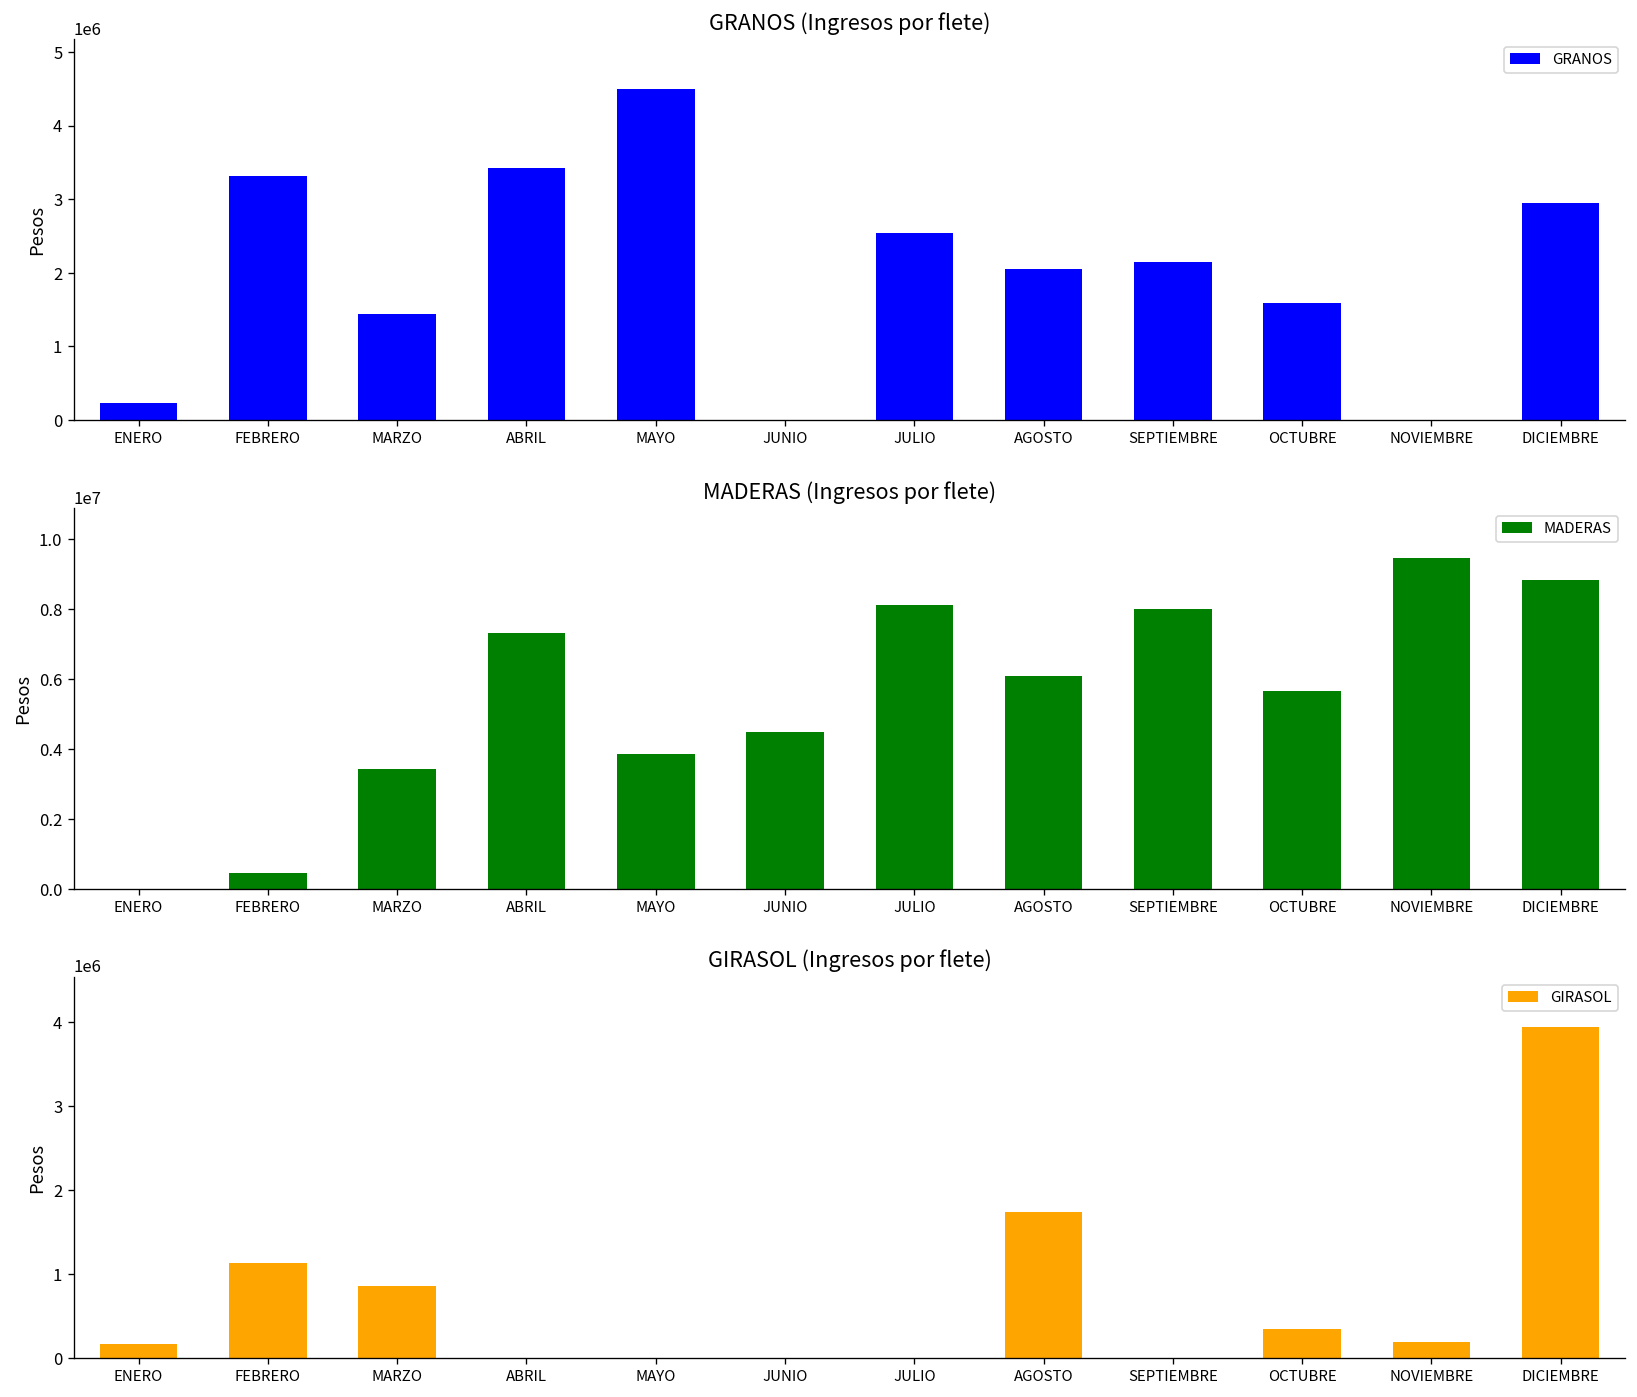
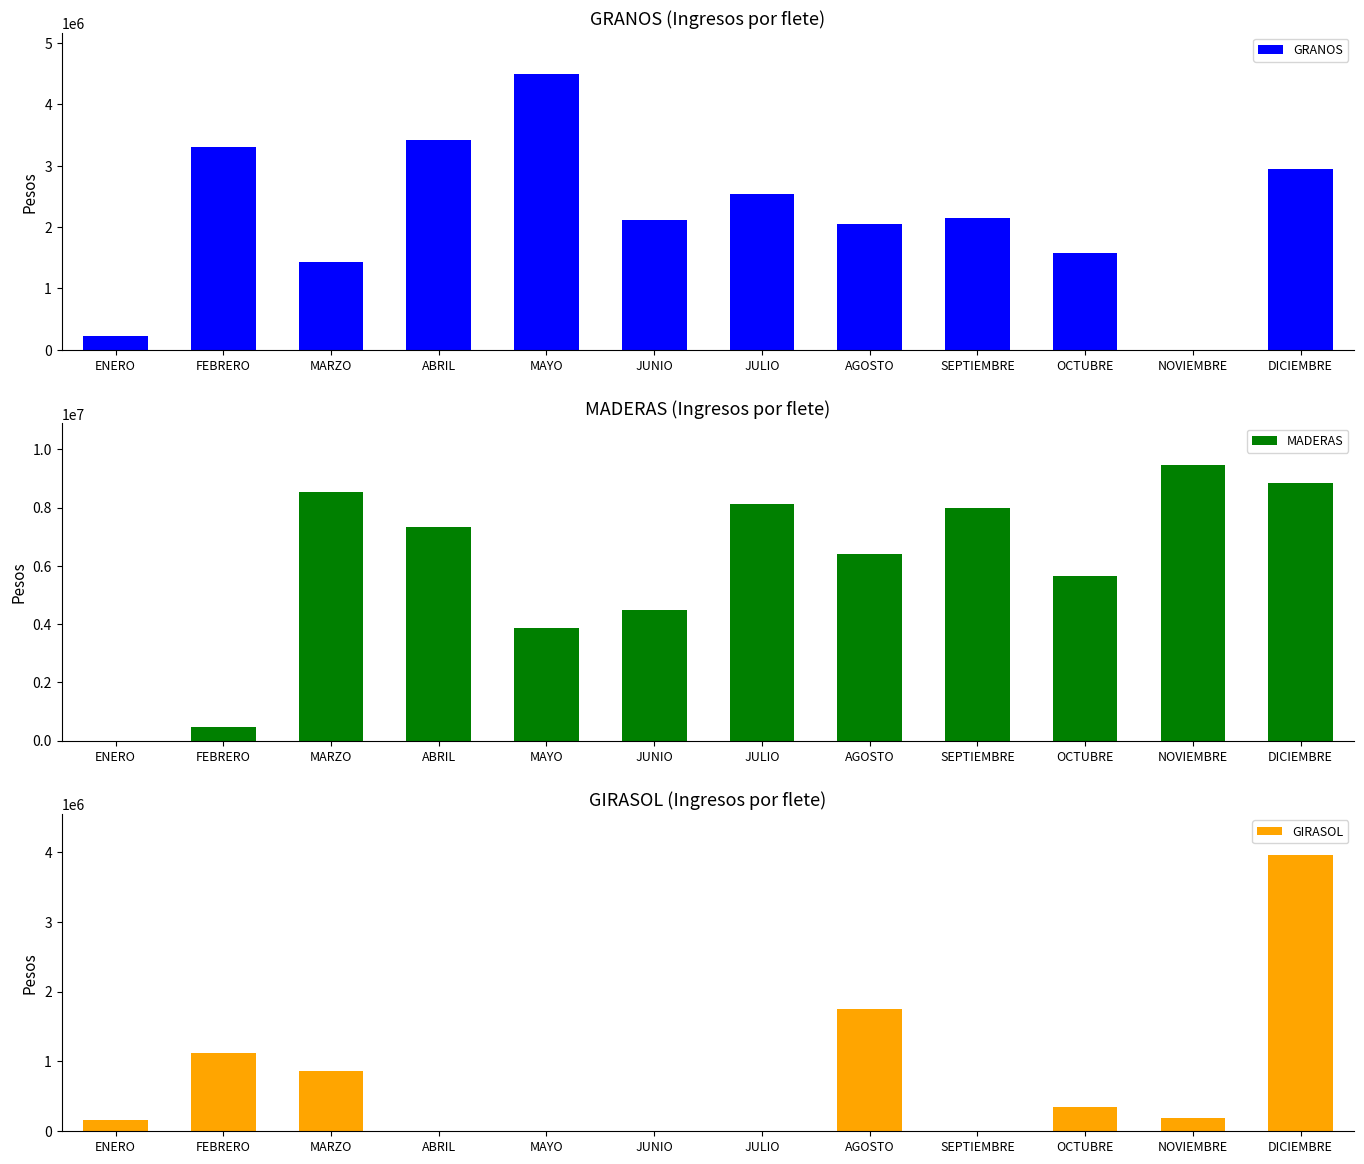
GRANOS (Ingresos por flete), JUNIO: 0 -> 2100000
MADERAS (Ingresos por flete), MARZO: 3400000 -> 8500000
MADERAS (Ingresos por flete), AGOSTO: 6100000 -> 6400000
